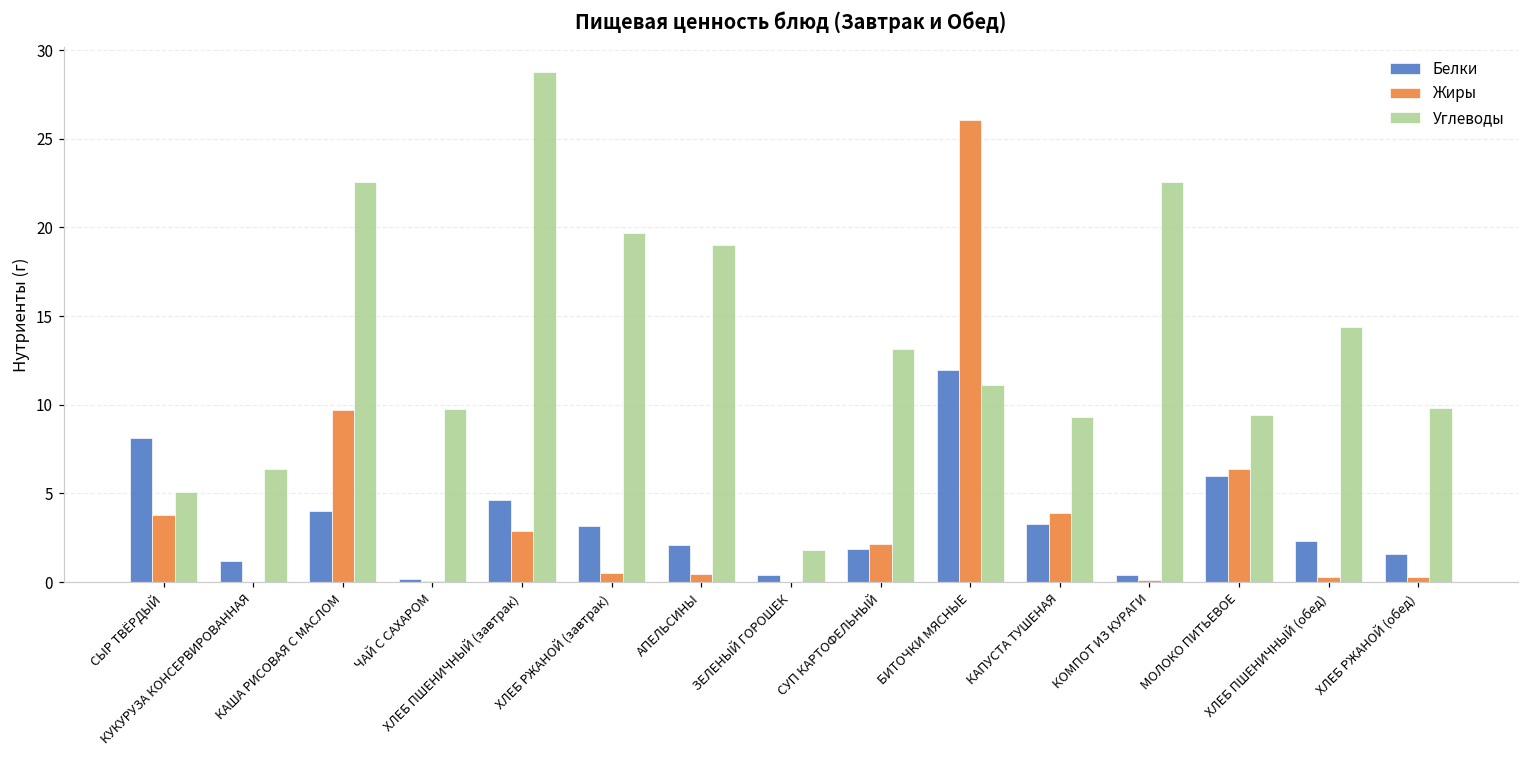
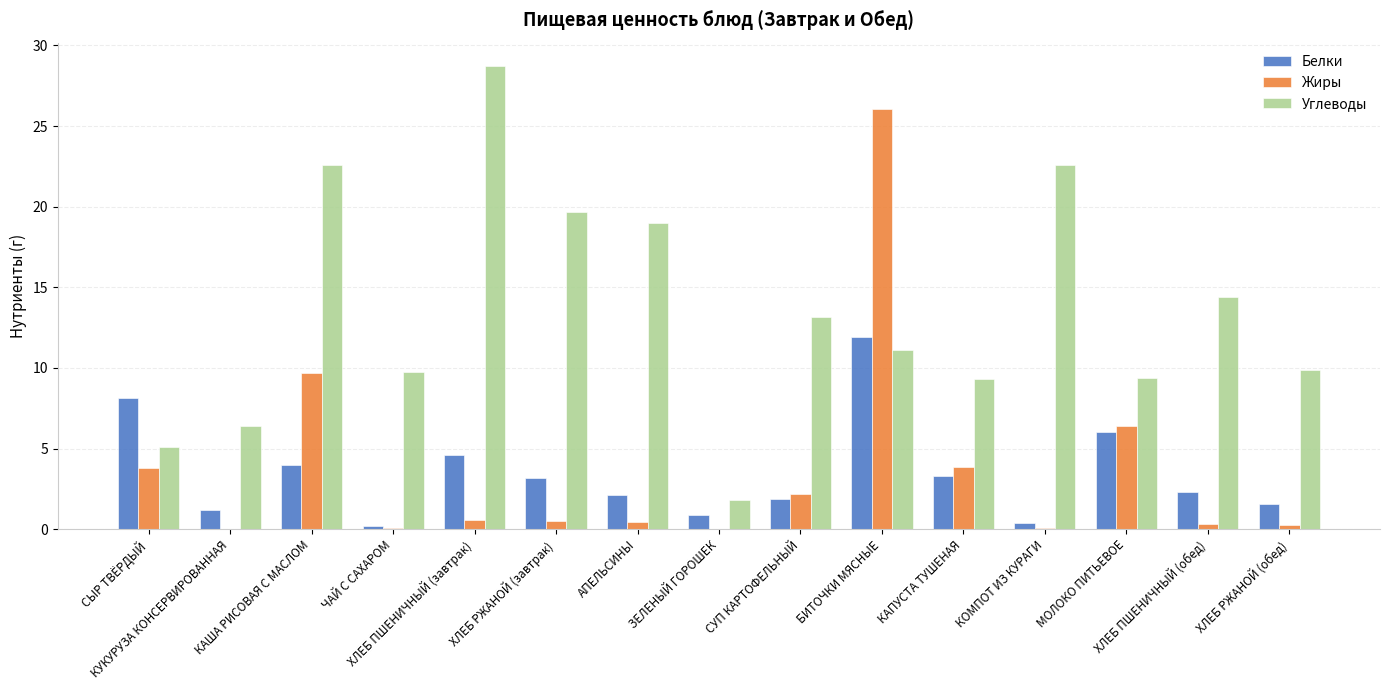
Жиры, ХЛЕБ ПШЕНИЧНЫЙ (завтрак): 2.9 -> 0.6
Белки, ЗЕЛЕНЫЙ ГОРОШЕК: 0.4 -> 0.9
